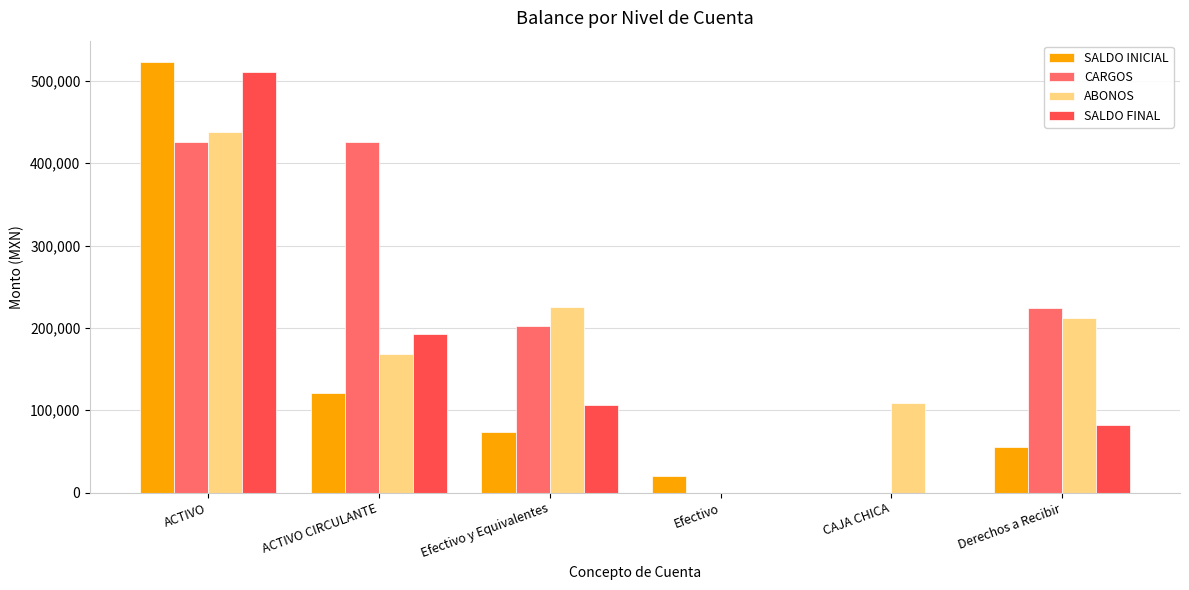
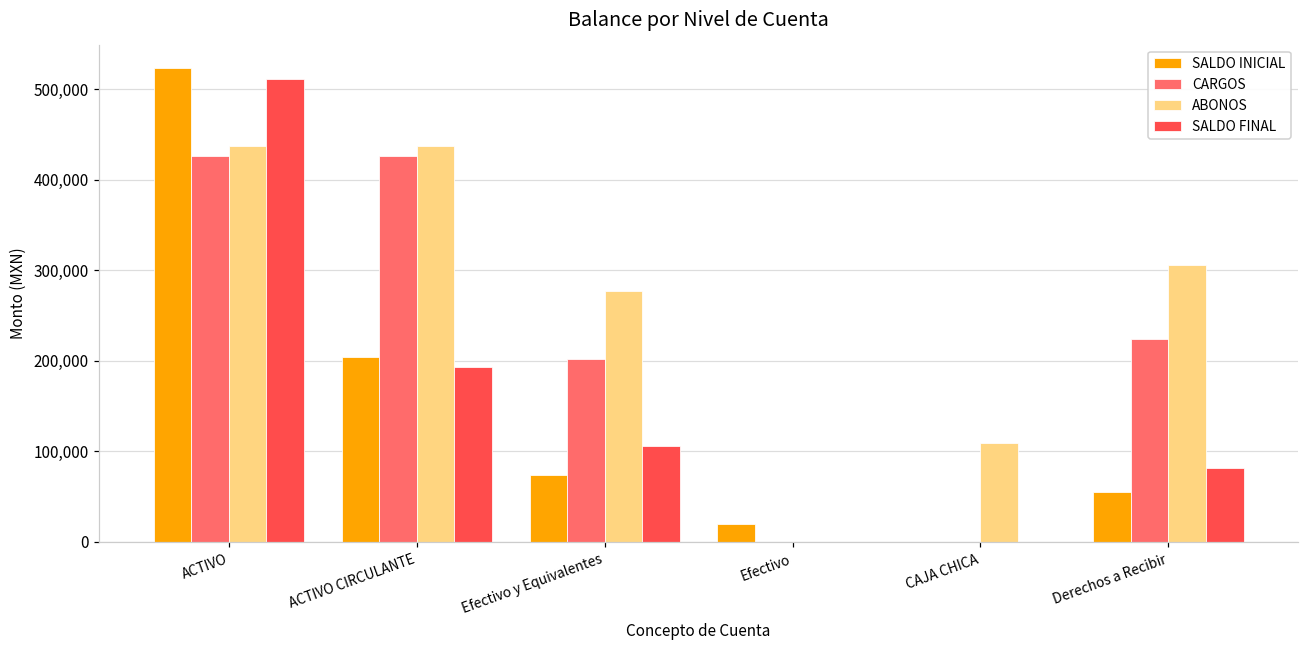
SALDO INICIAL, ACTIVO CIRCULANTE: 120,000 -> 200,000
ABONOS, ACTIVO CIRCULANTE: 170,000 -> 440,000
ABONOS, Efectivo y Equivalentes: 230,000 -> 280,000
ABONOS, Derechos a Recibir: 210,000 -> 310,000
